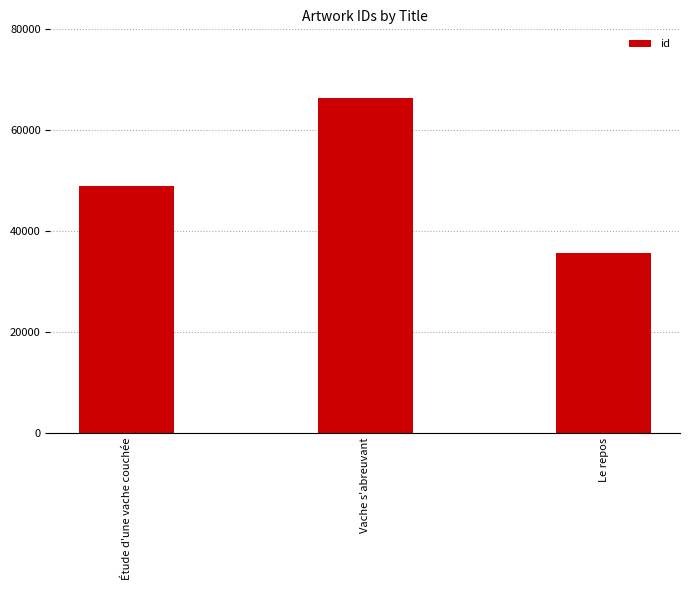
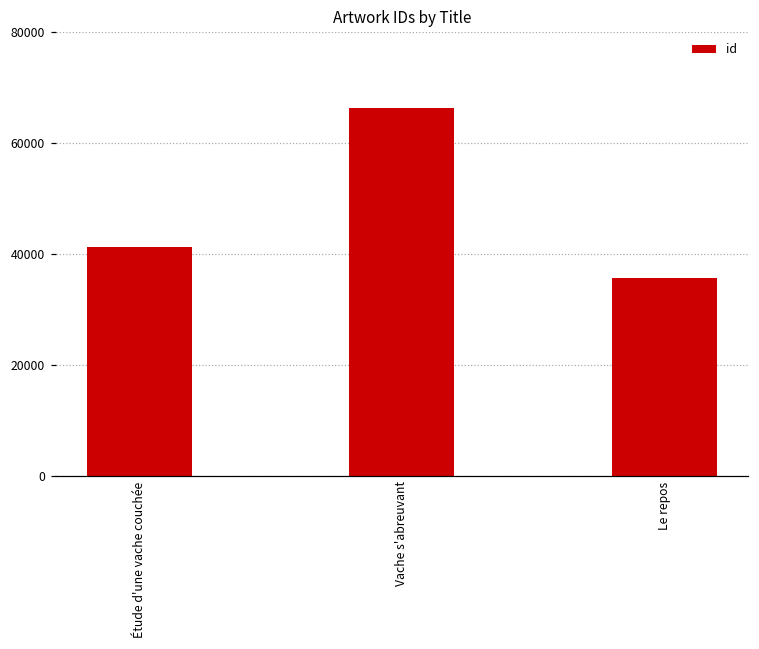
Étude d'une vache couchée: 49000 -> 41000
